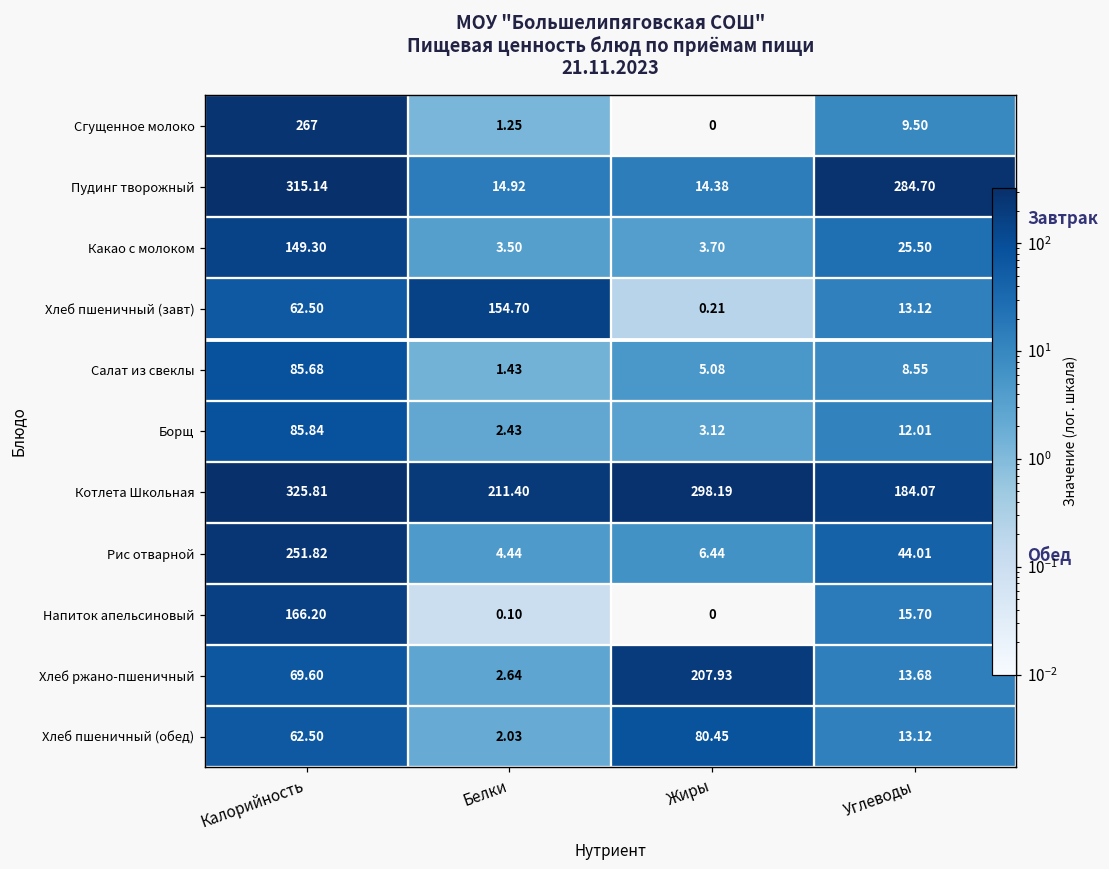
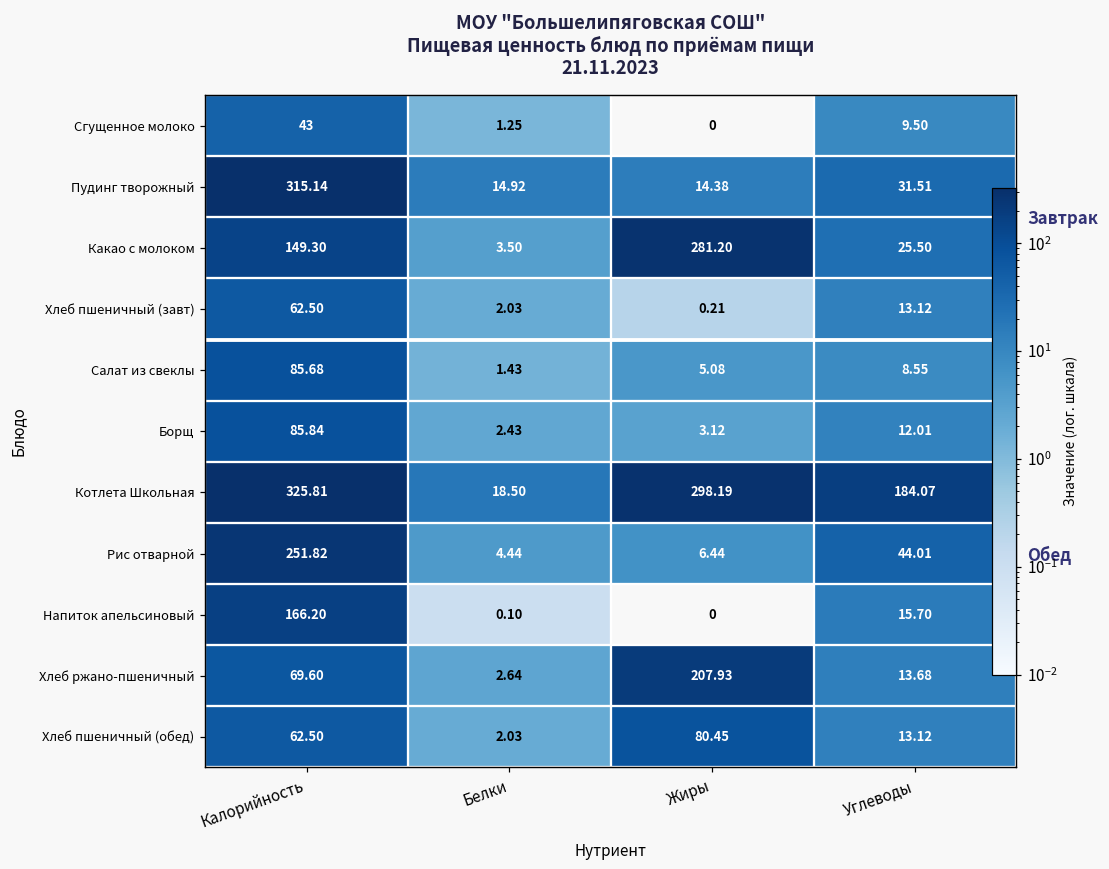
Сгущенное молоко, Калорийность: 267 -> 43
Пудинг творожный, Углеводы: 284.70 -> 31.51
Какао с молоком, Жиры: 3.70 -> 281.20
Хлеб пшеничный (завт), Белки: 154.70 -> 2.03
Котлета Школьная, Белки: 211.40 -> 18.50
